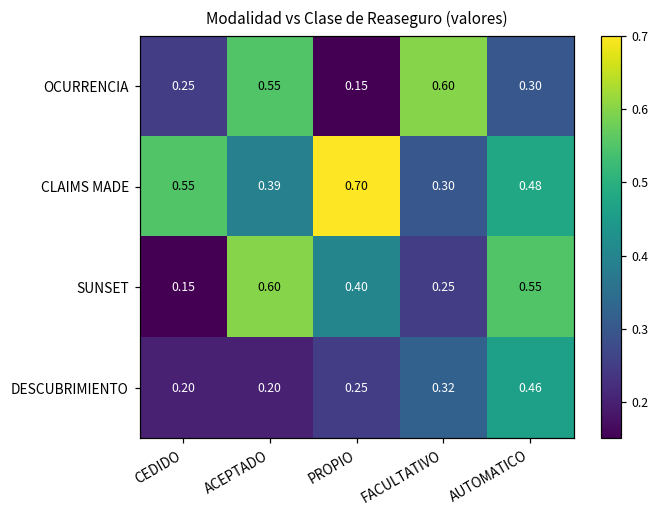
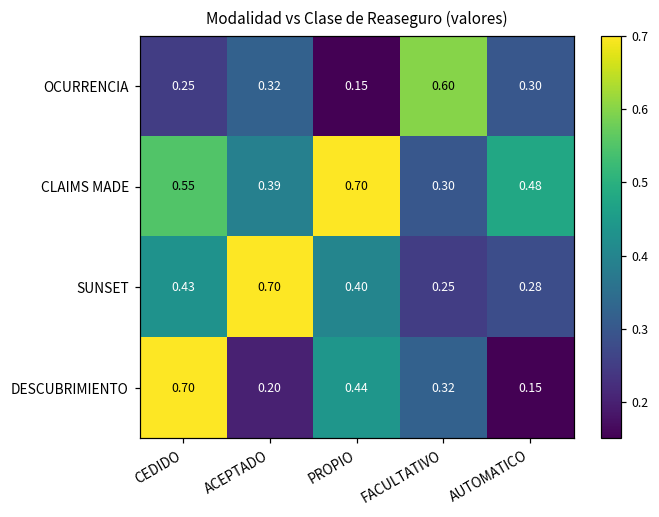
OCURRENCIA, ACEPTADO: 0.55 -> 0.32
SUNSET, CEDIDO: 0.15 -> 0.43
SUNSET, ACEPTADO: 0.60 -> 0.70
SUNSET, AUTOMATICO: 0.55 -> 0.28
DESCUBRIMIENTO, CEDIDO: 0.20 -> 0.70
DESCUBRIMIENTO, PROPIO: 0.25 -> 0.44
DESCUBRIMIENTO, AUTOMATICO: 0.46 -> 0.15
